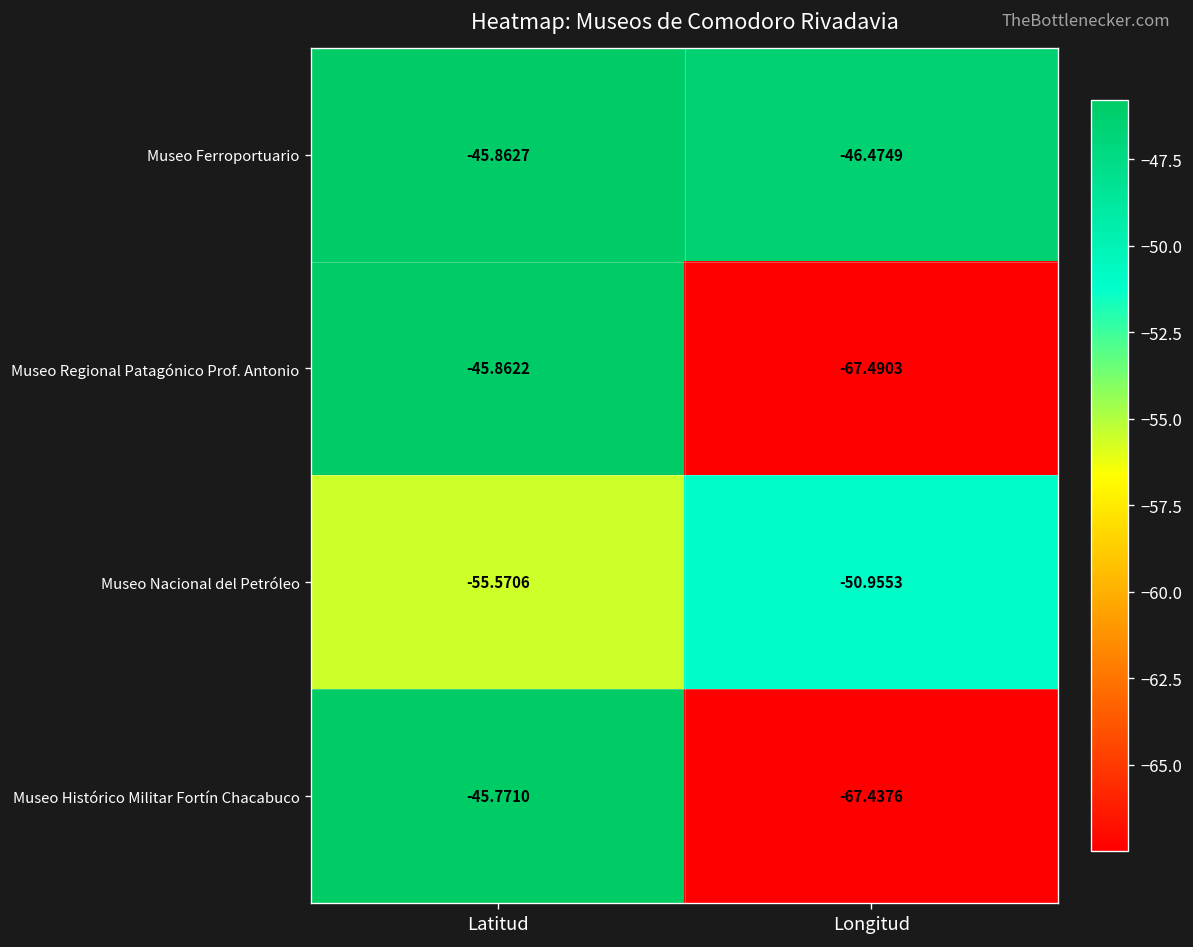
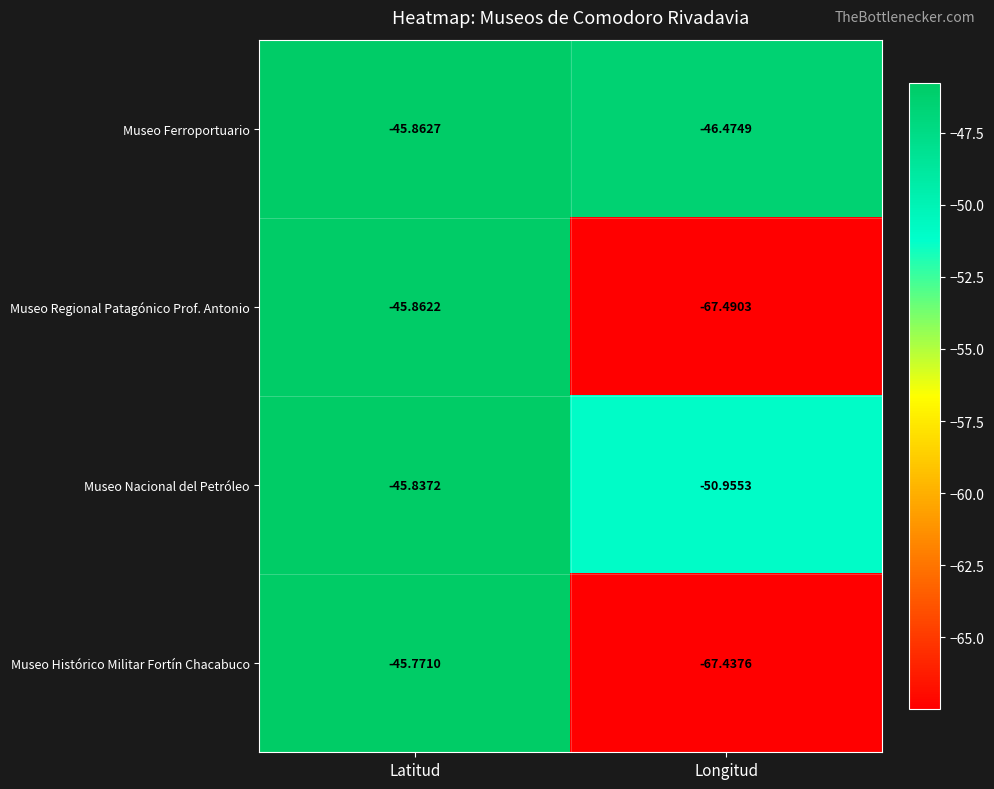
Museo Nacional del Petróleo, Latitud: -55.5706 -> -45.8372
